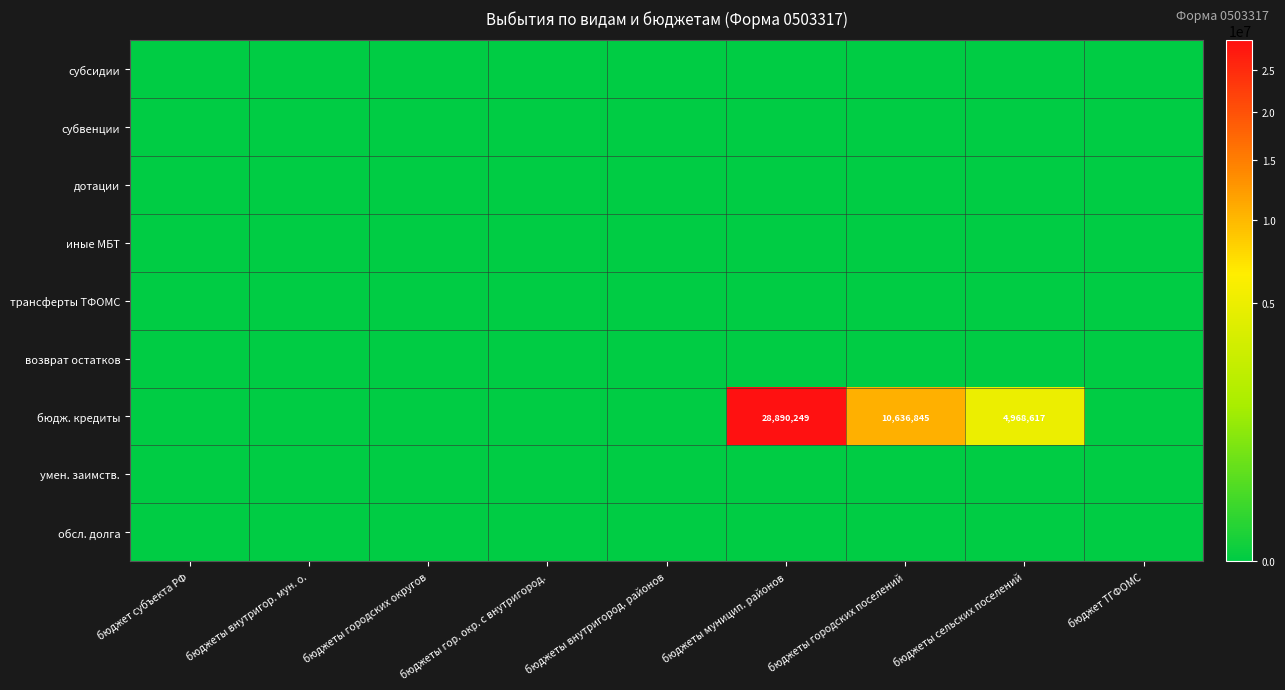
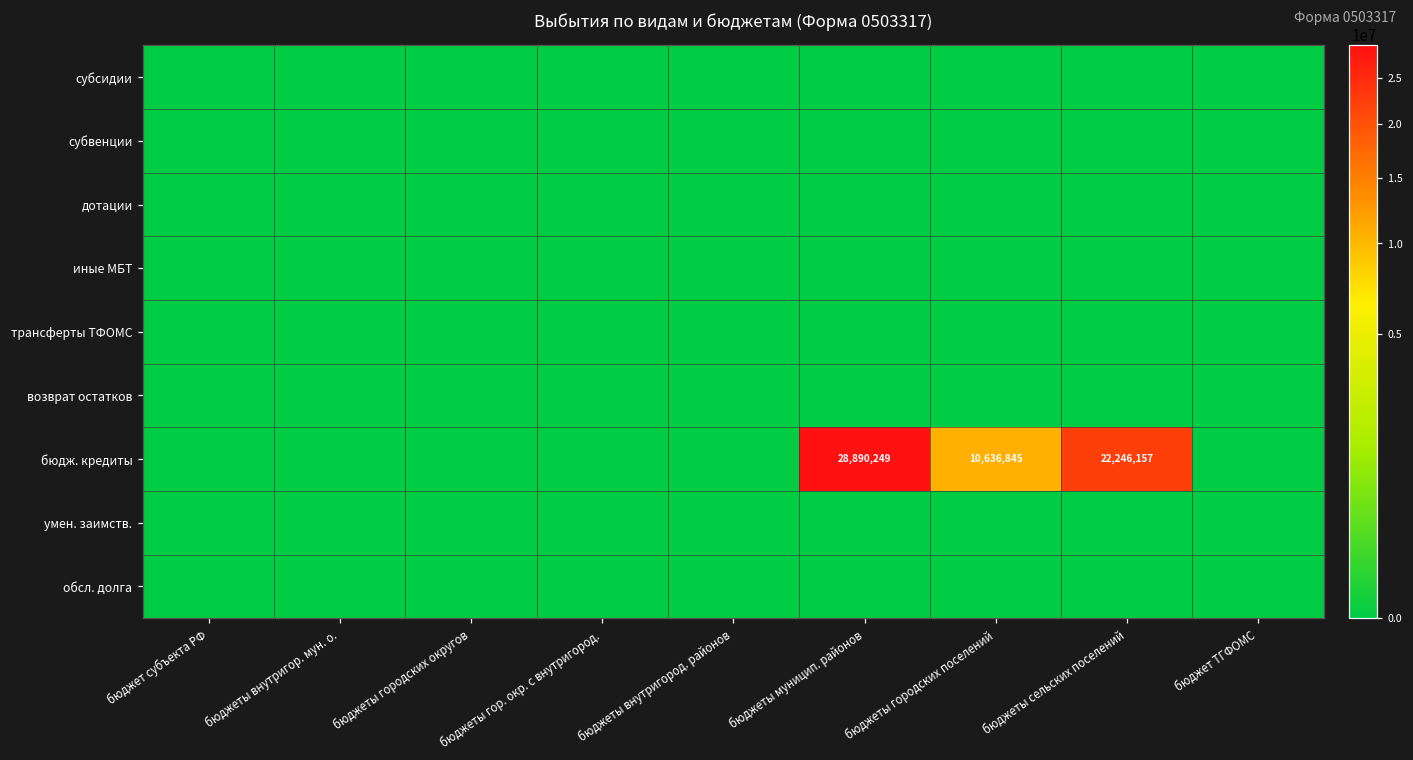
бюдж. кредиты, бюджеты сельских поселений: 4,968,617 -> 22,246,157
